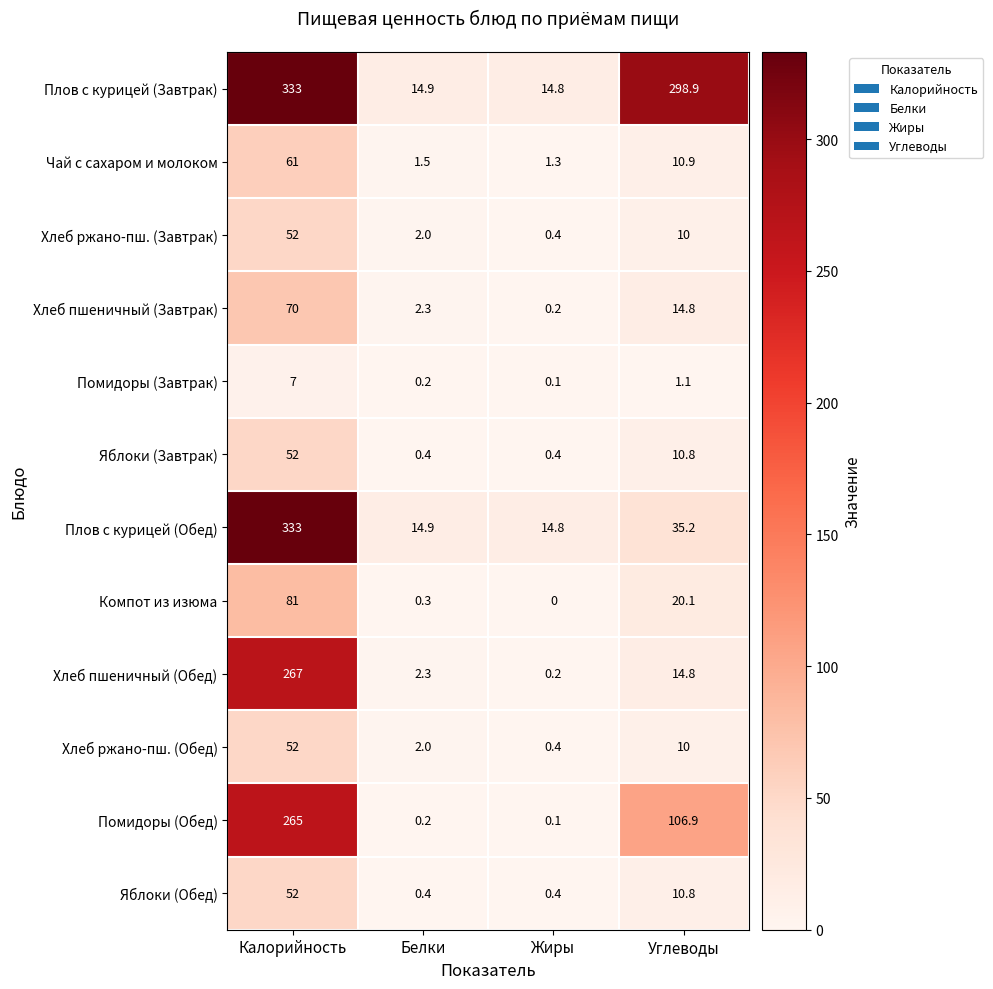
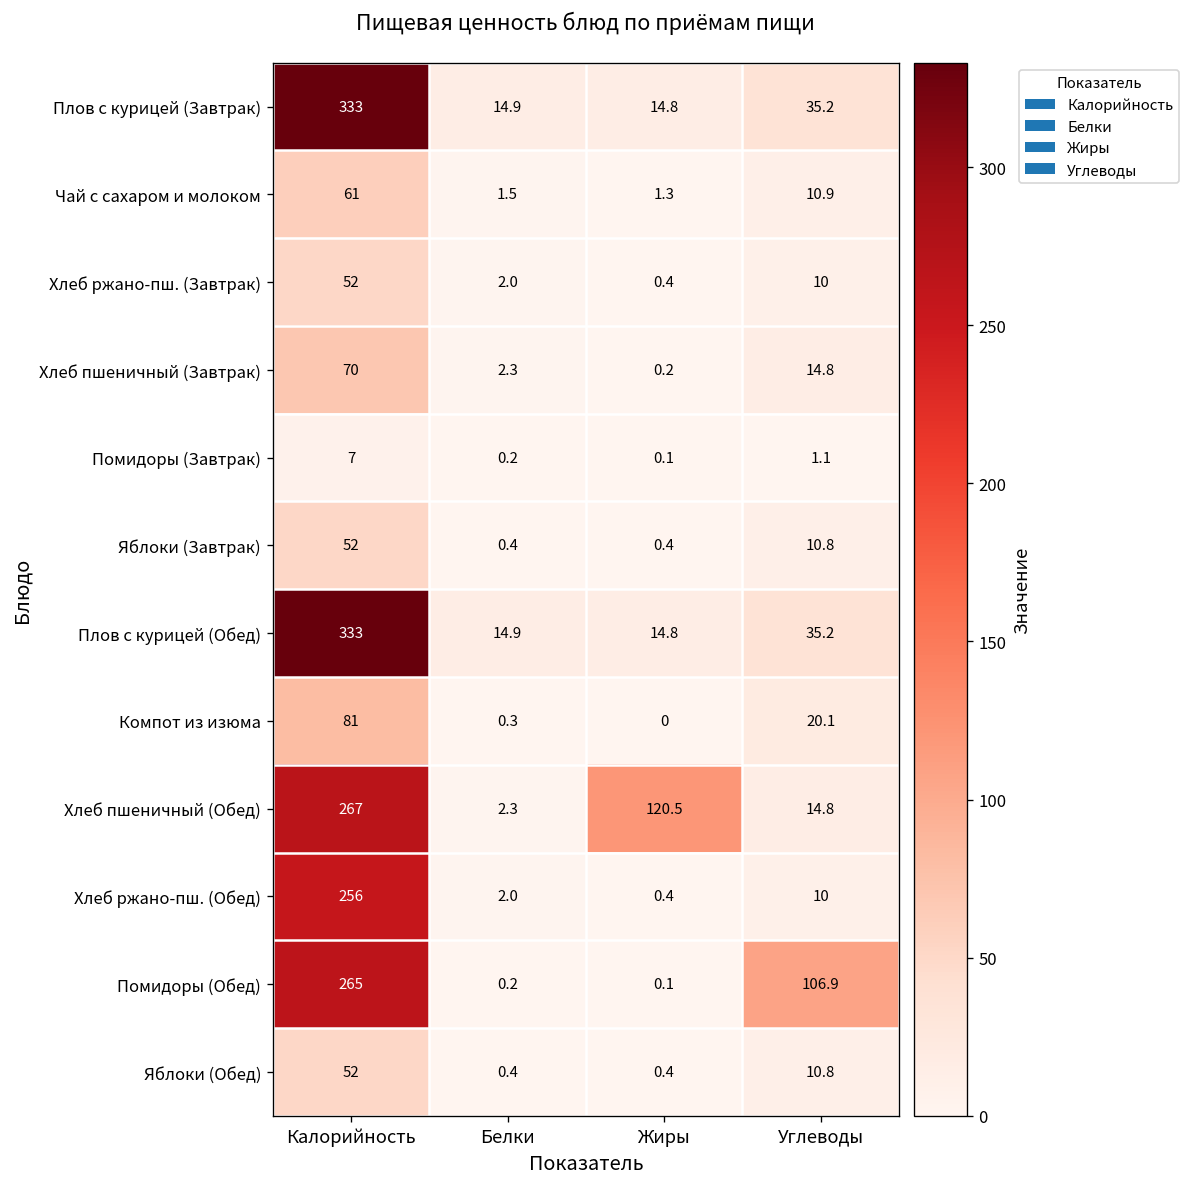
Плов с курицей (Завтрак), Углеводы: 298.9 -> 35.2
Хлеб пшеничный (Обед), Жиры: 0.2 -> 120.5
Хлеб ржано-пш. (Обед), Калорийность: 52 -> 256
